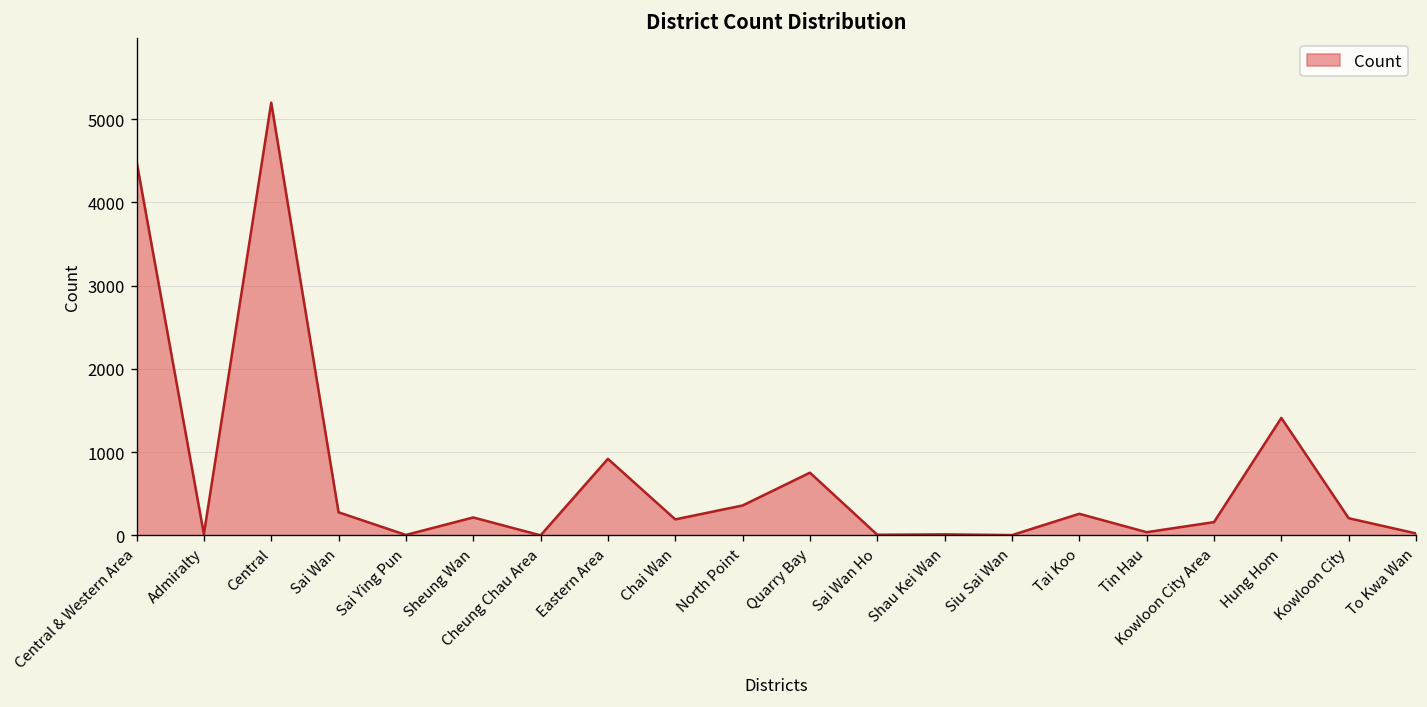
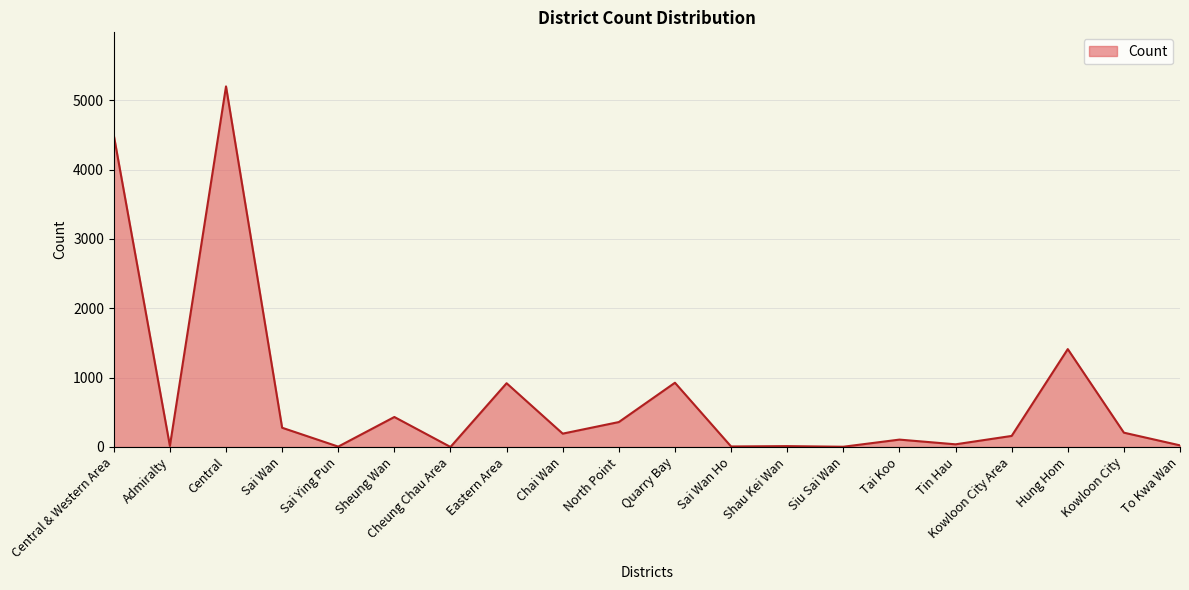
Sheung Wan: 200 -> 400
Quarry Bay: 800 -> 900
Tai Koo: 300 -> 100
